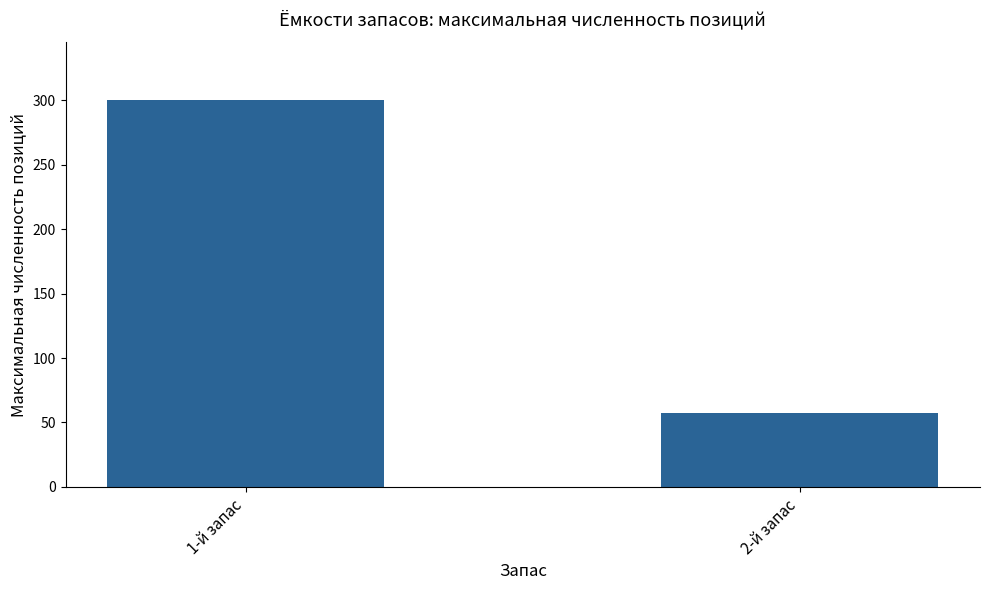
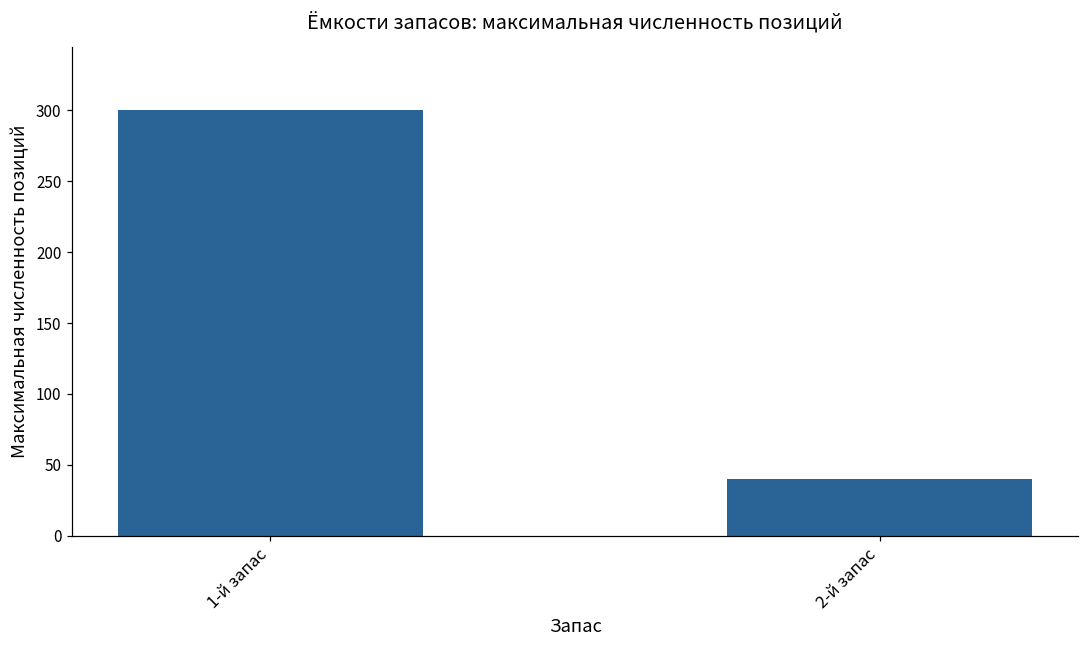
2-й запас: 57 -> 40
